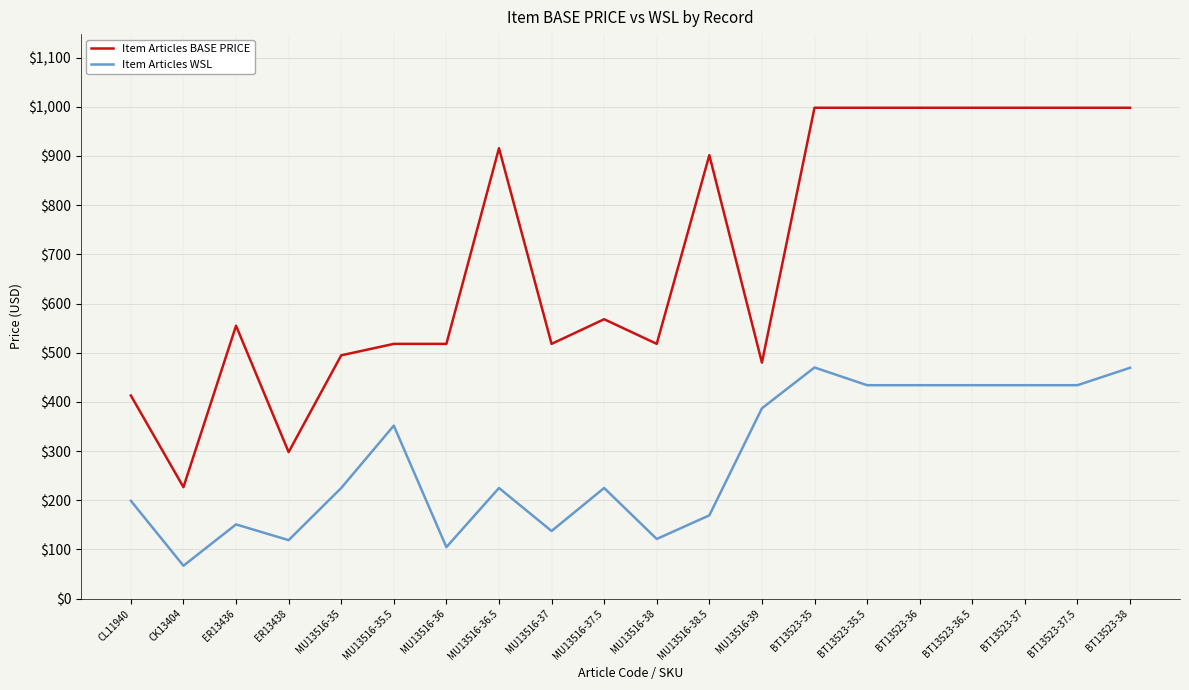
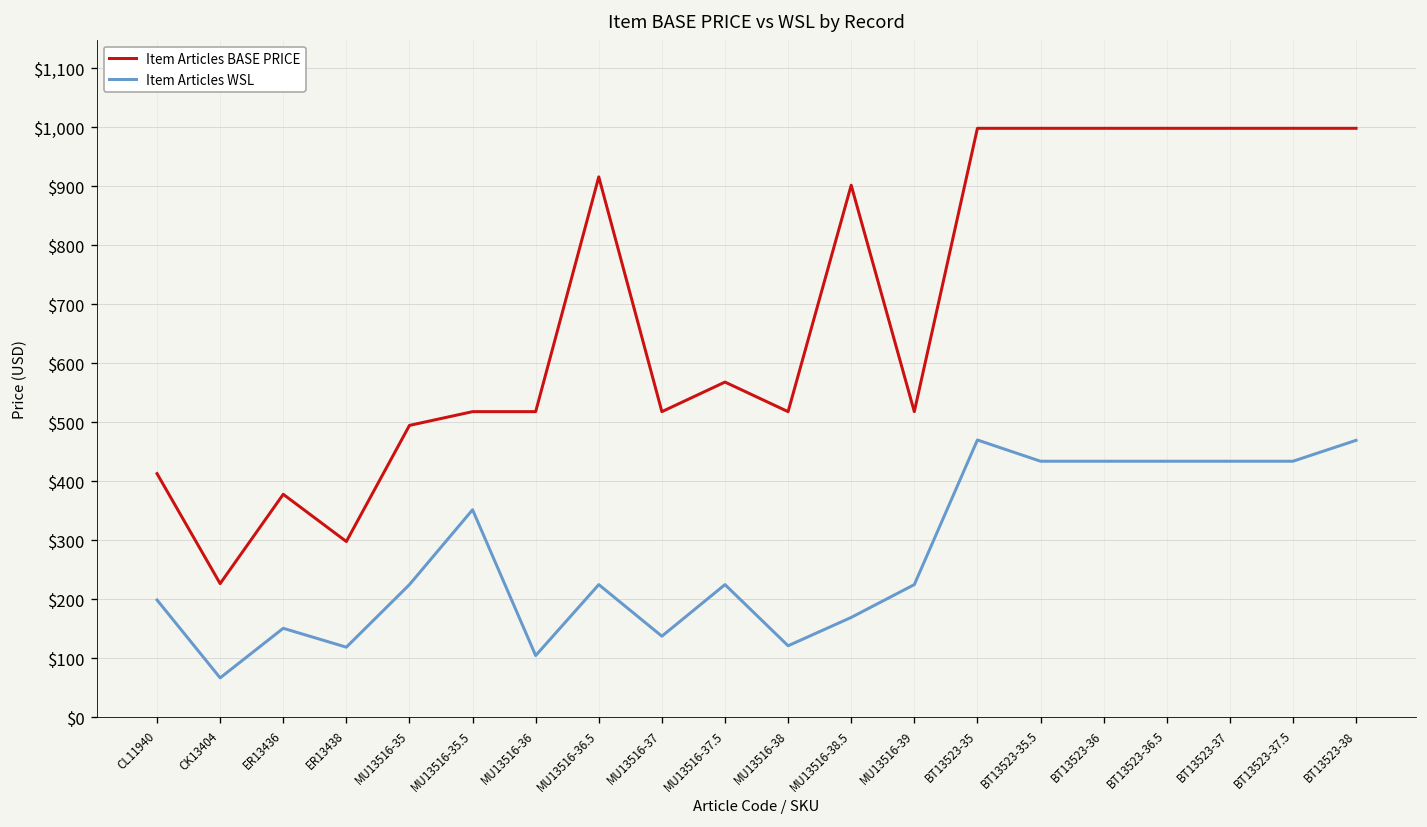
Item Articles BASE PRICE, ER13436: $550 -> $380
Item Articles BASE PRICE, MU13516-39: $480 -> $520
Item Articles WSL, MU13516-39: $390 -> $230
